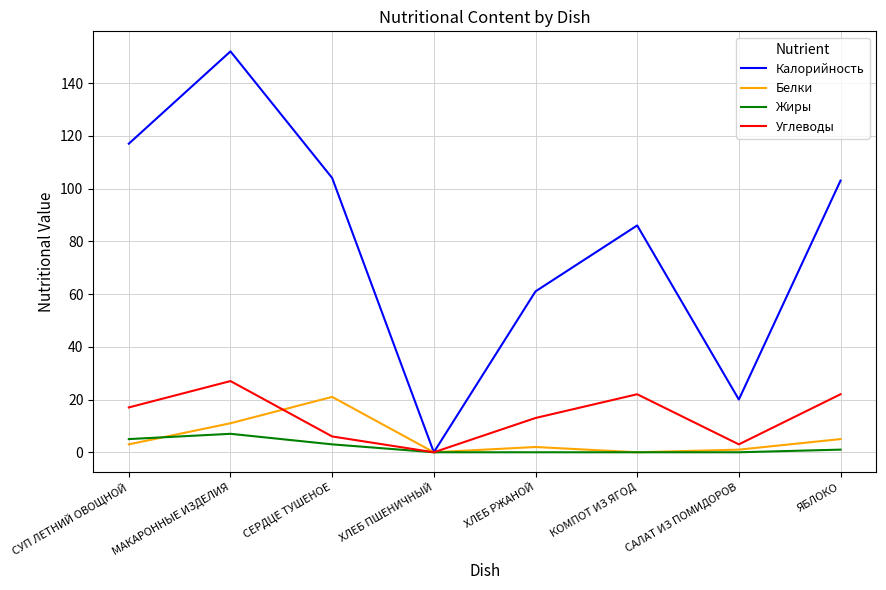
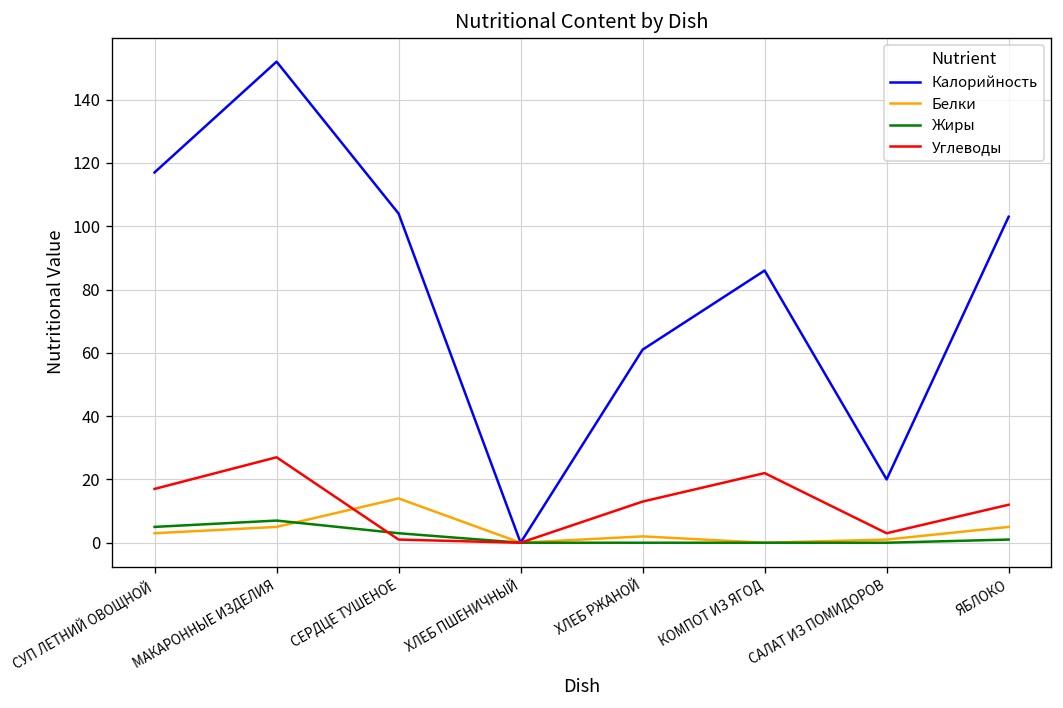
Белки, МАКАРОННЫЕ ИЗДЕЛИЯ: 11 -> 5
Белки, СЕРДЦЕ ТУШЕНОЕ: 21 -> 14
Углеводы, СЕРДЦЕ ТУШЕНОЕ: 6 -> 1
Углеводы, ЯБЛОКО: 22 -> 12
